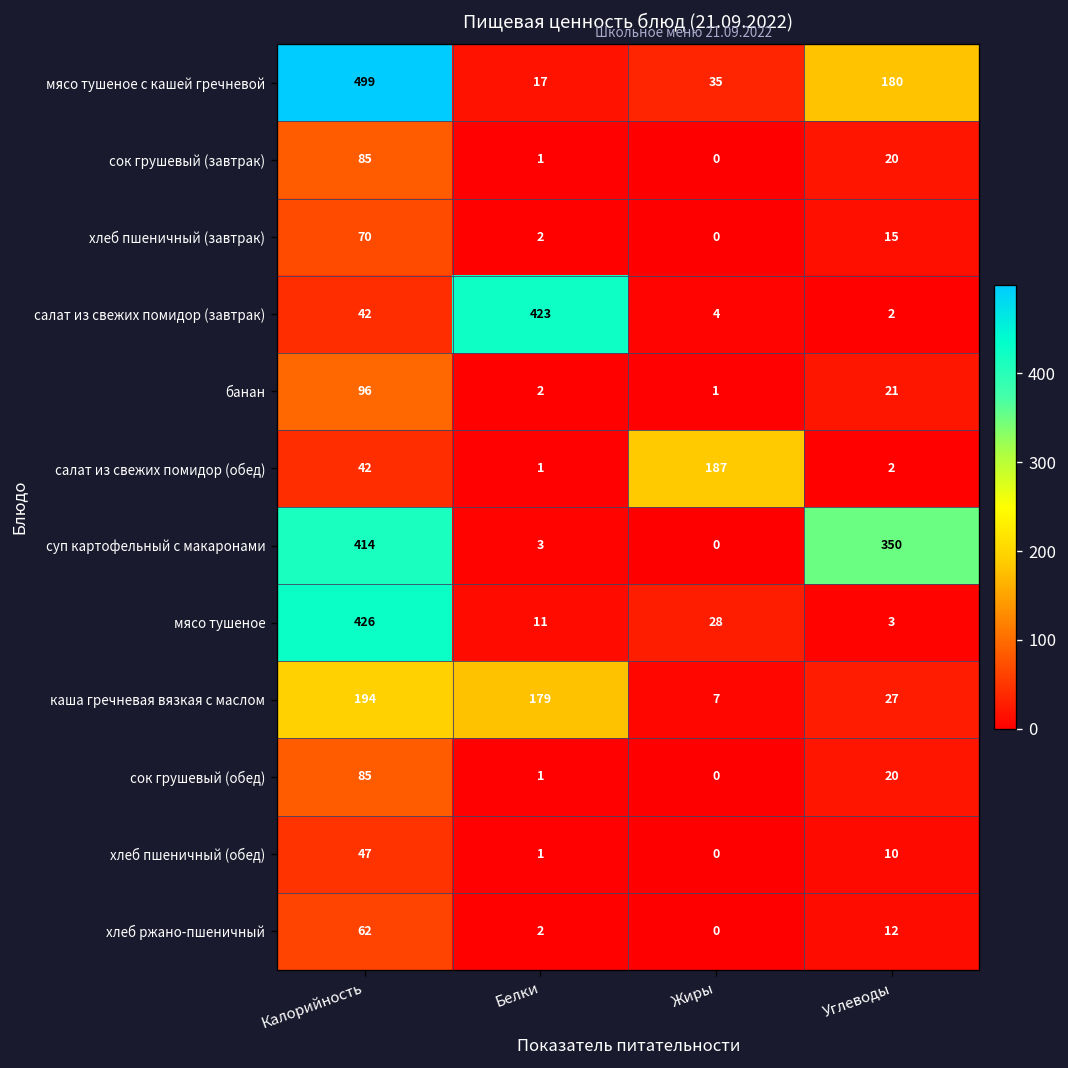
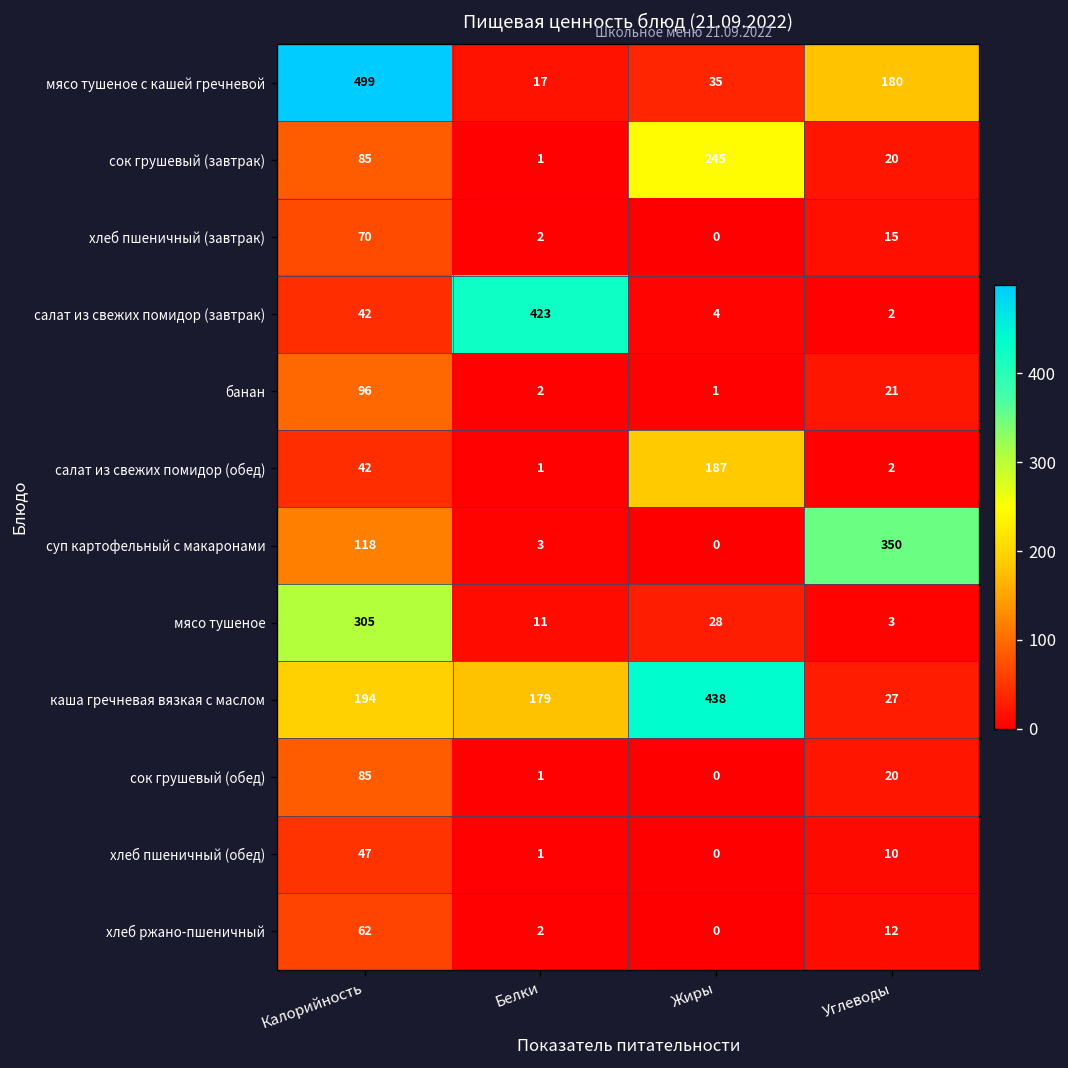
сок грушевый (завтрак), Жиры: 0 -> 245
суп картофельный с макаронами, Калорийность: 414 -> 118
мясо тушеное, Калорийность: 426 -> 305
каша гречневая вязкая с маслом, Жиры: 7 -> 438
